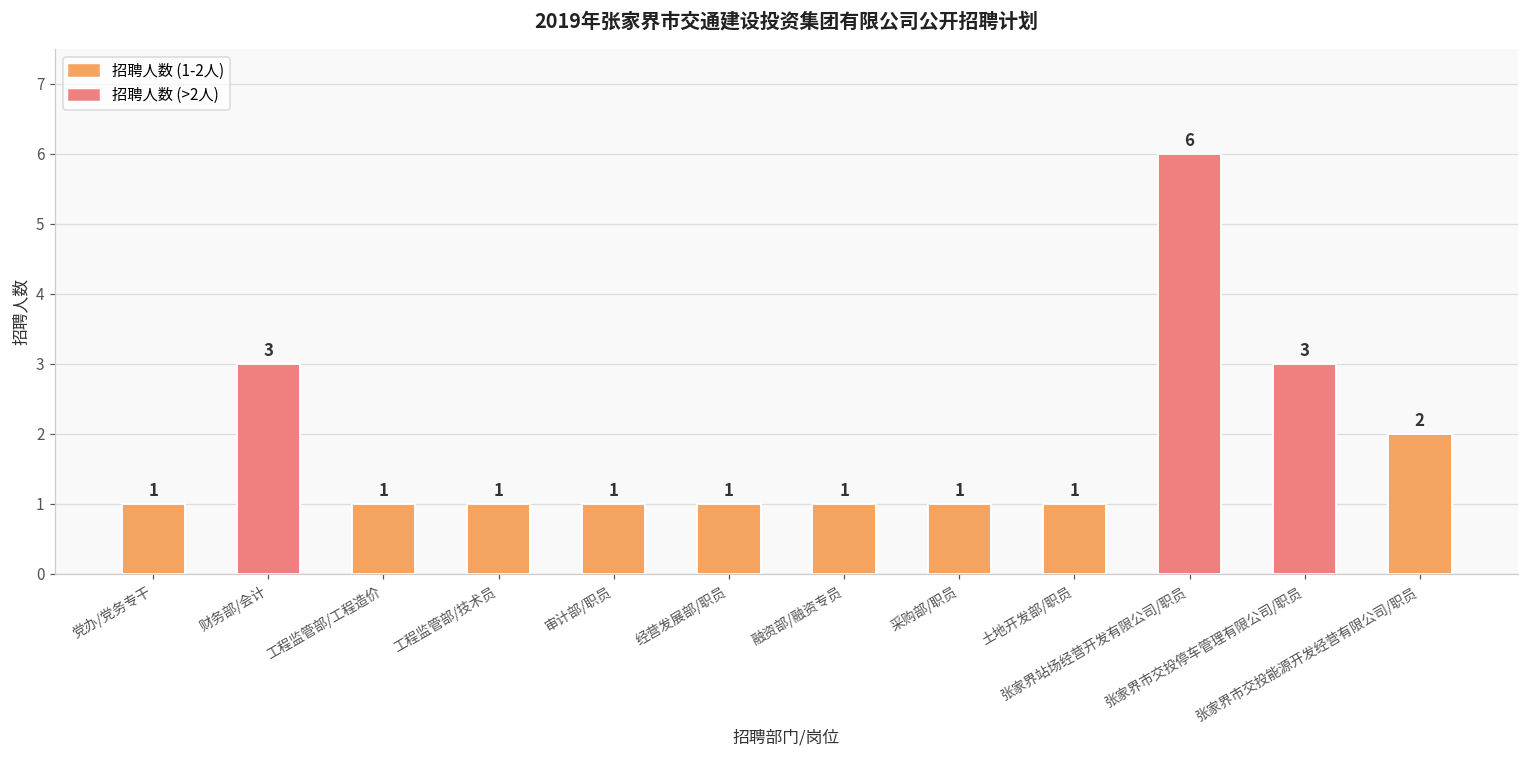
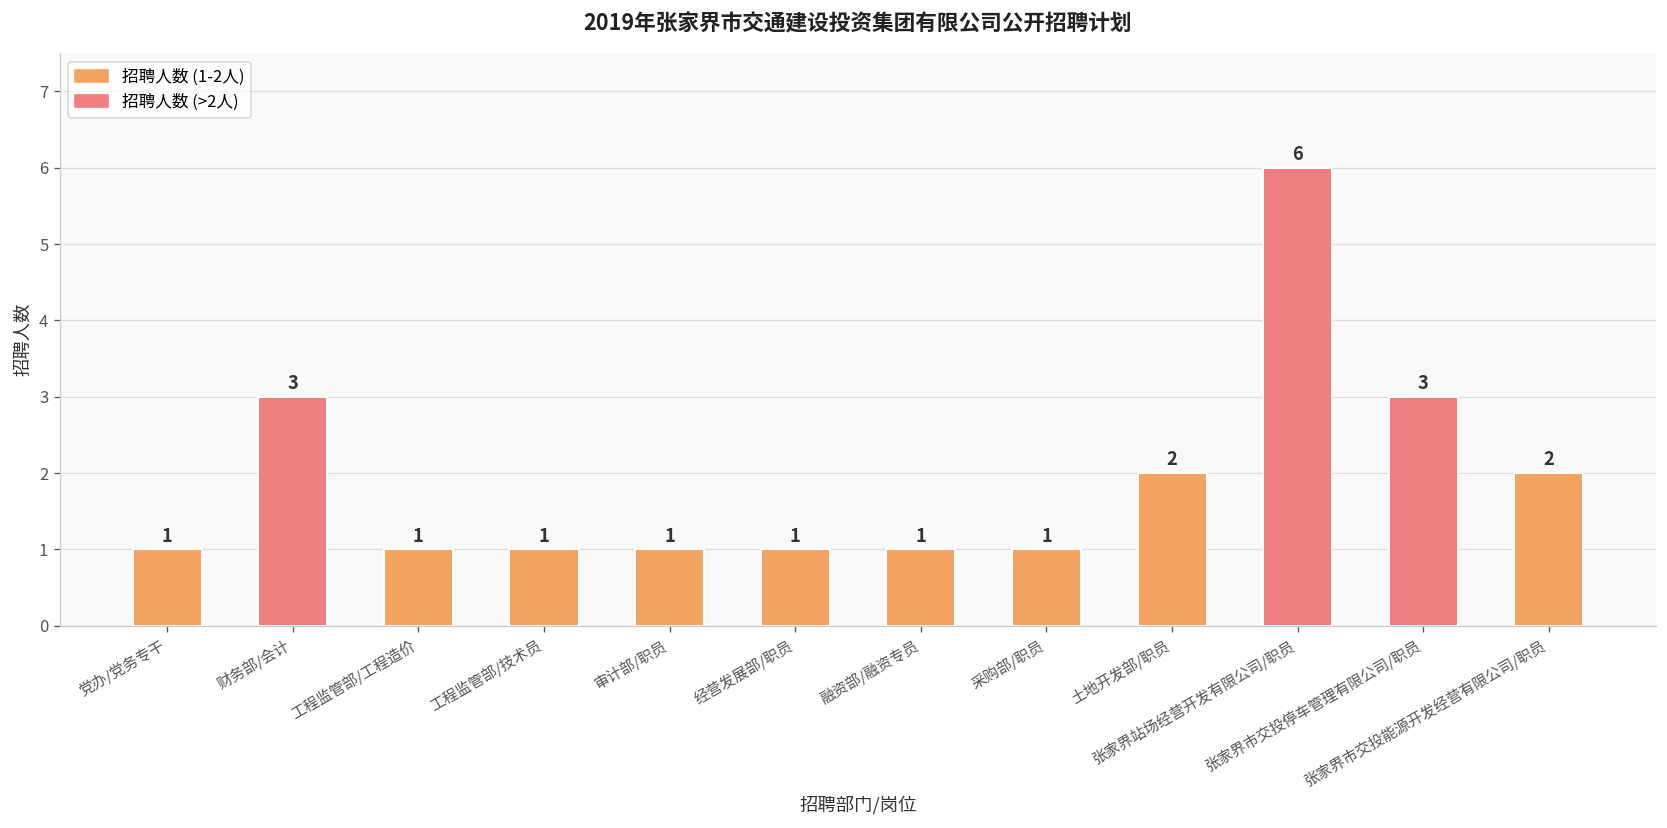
土地开发部/职员: 1 -> 2
